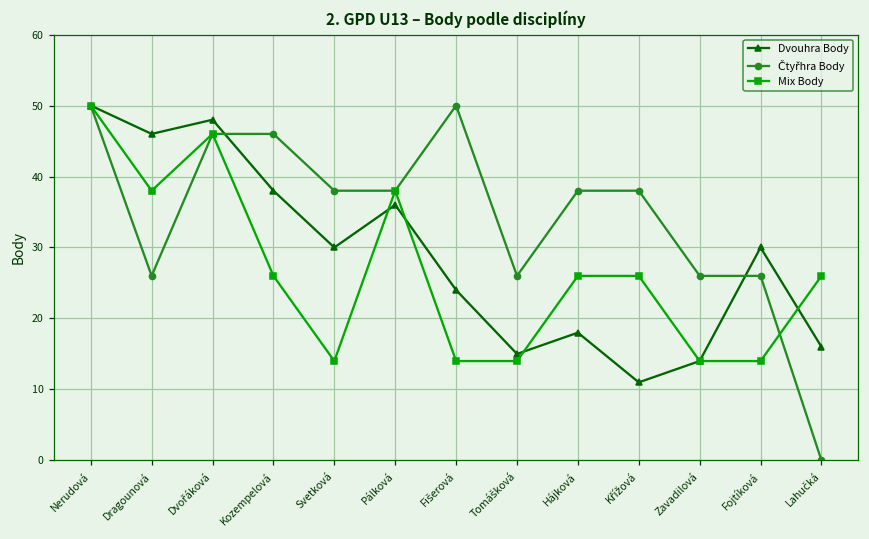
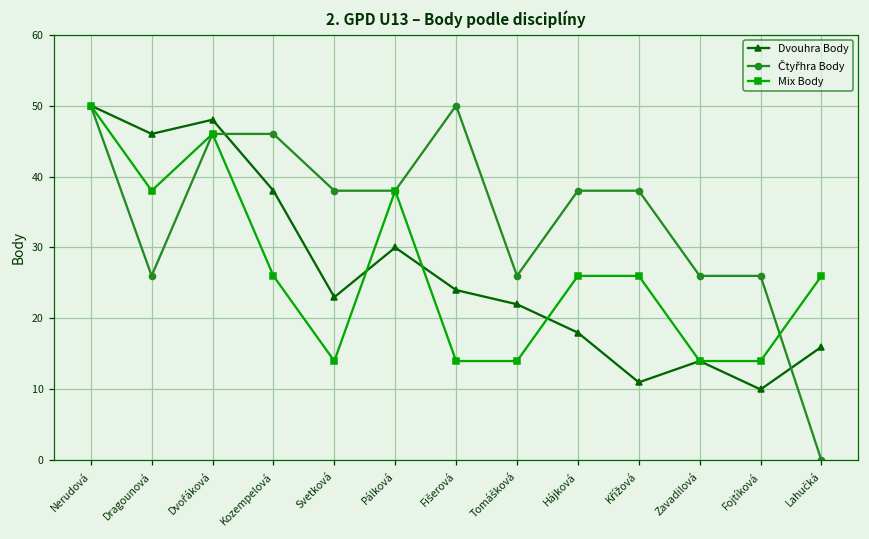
Dvouhra Body, Svetková: 30 -> 23
Dvouhra Body, Pálková: 36 -> 30
Dvouhra Body, Tomášková: 15 -> 22
Dvouhra Body, Fojtíková: 30 -> 10
